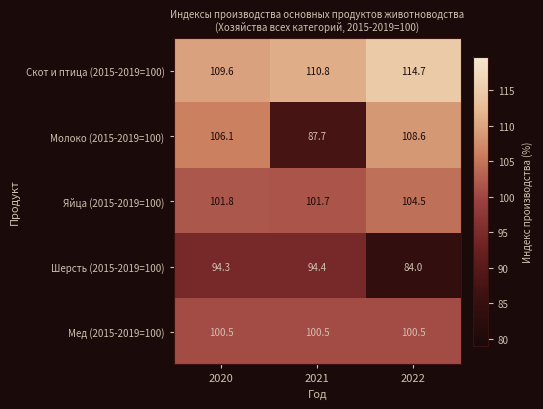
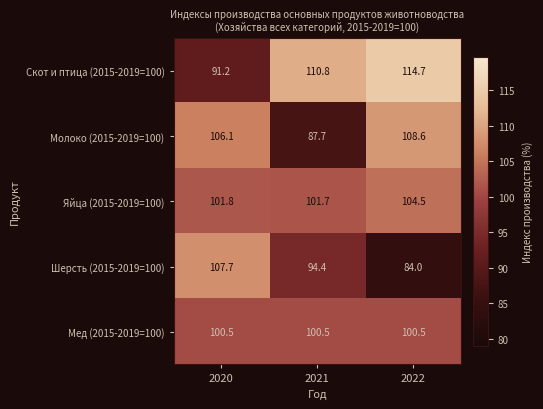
Скот и птица (2015-2019=100), 2020: 109.6 -> 91.2
Шерсть (2015-2019=100), 2020: 94.3 -> 107.7
